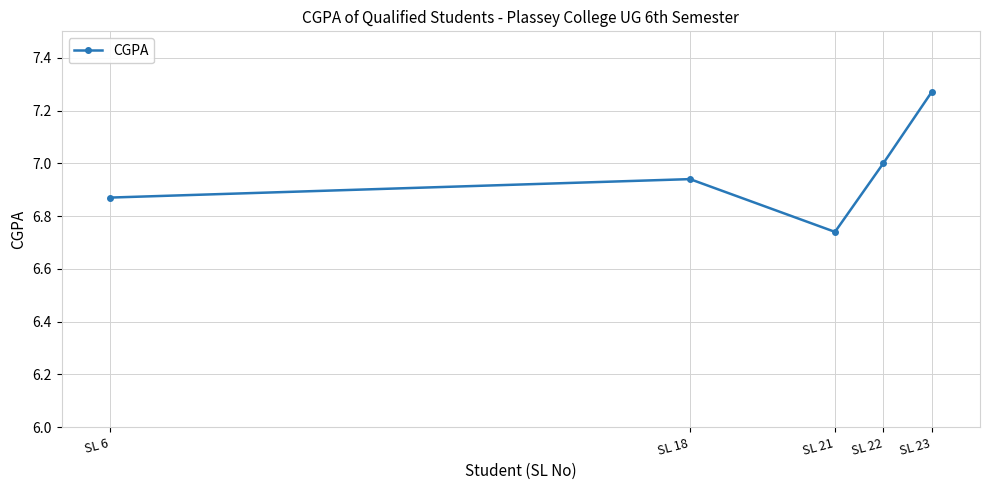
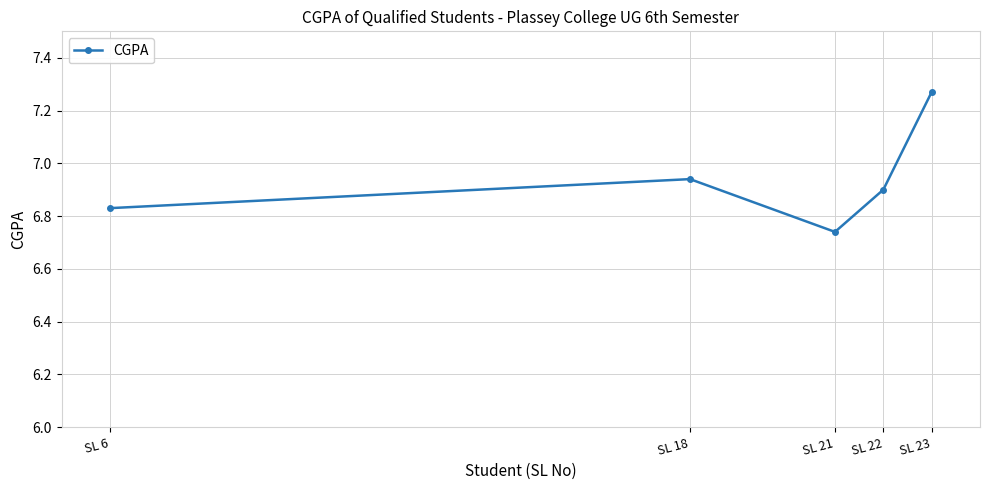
SL 6: 6.87 -> 6.83
SL 22: 7.0 -> 6.9
